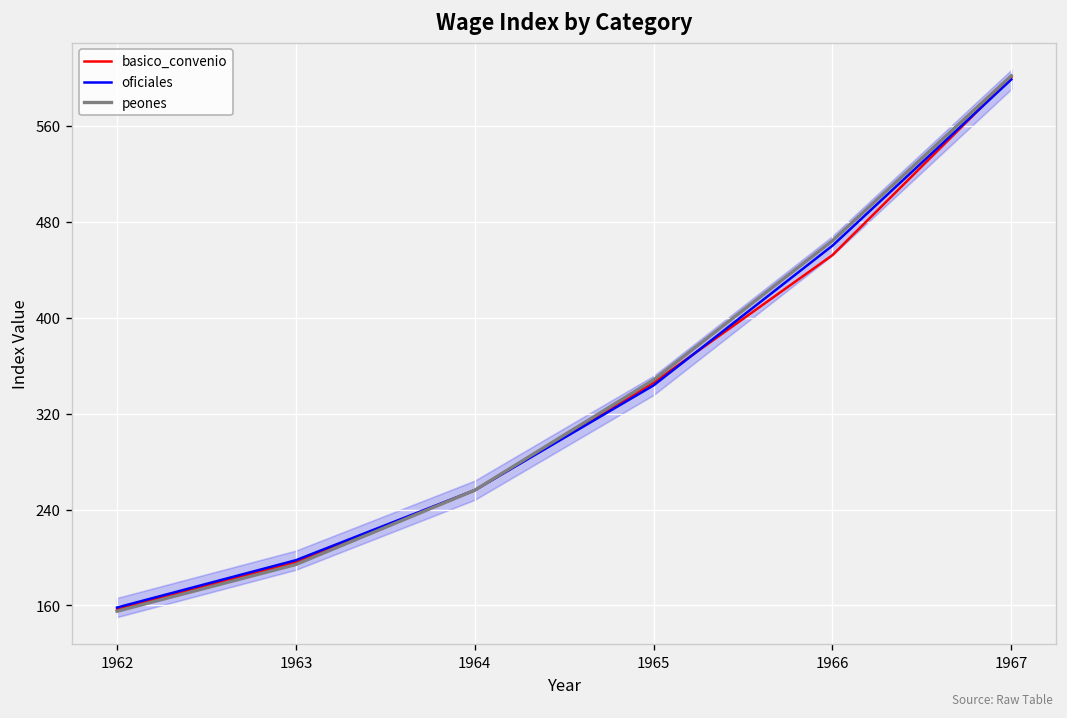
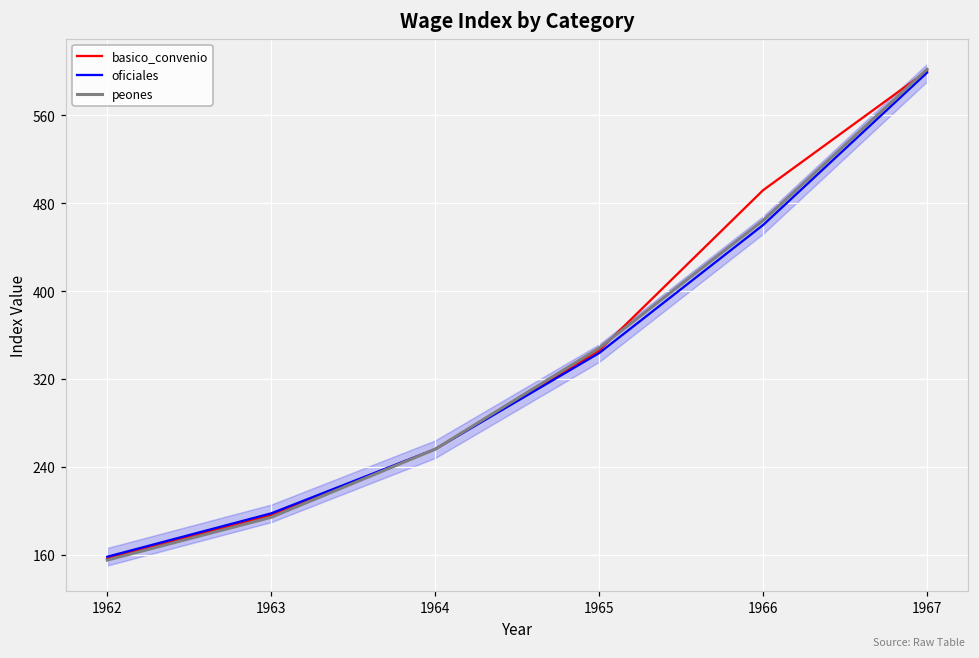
basico_convenio, 1966: 450 -> 490
